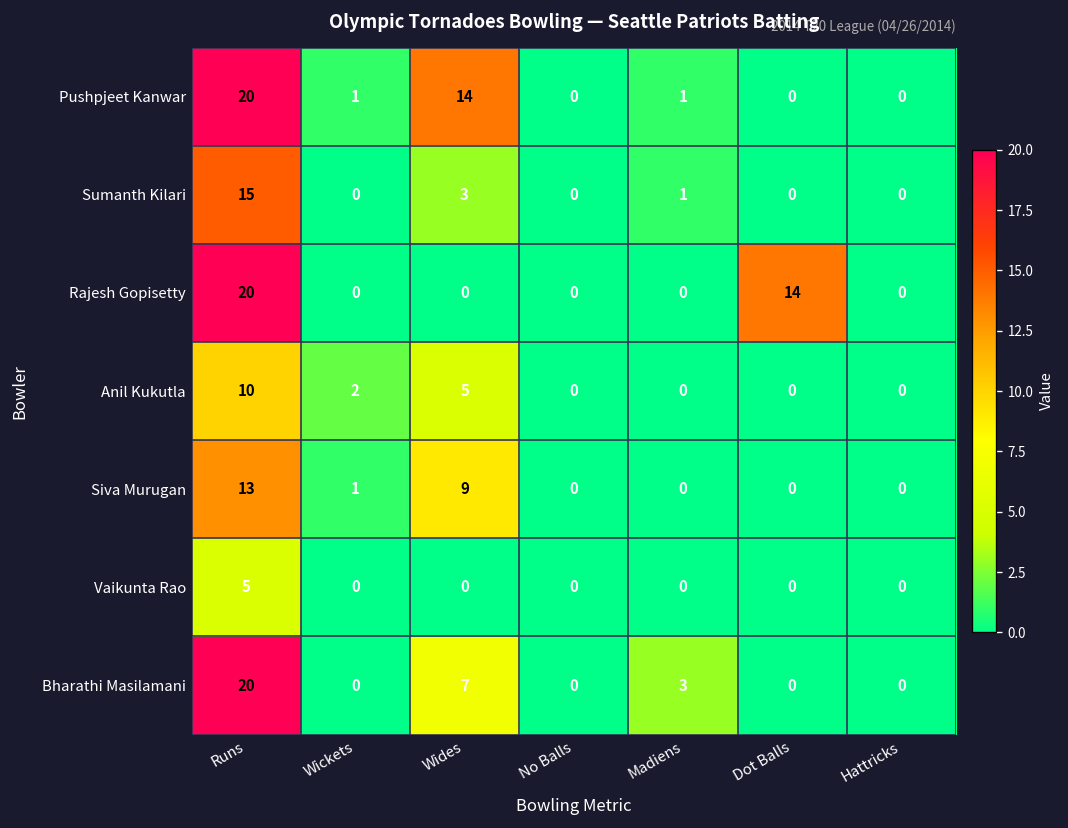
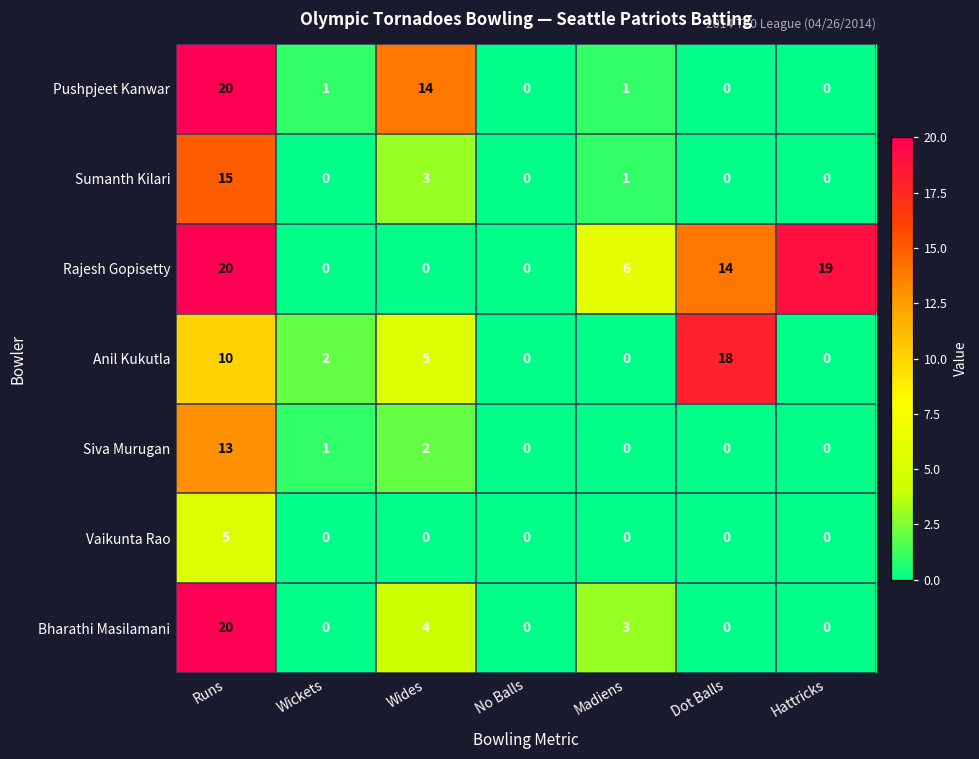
Rajesh Gopisetty, Madiens: 0 -> 6
Rajesh Gopisetty, Hattricks: 0 -> 19
Anil Kukutla, Dot Balls: 0 -> 18
Siva Murugan, Wides: 9 -> 2
Bharathi Masilamani, Wides: 7 -> 4
